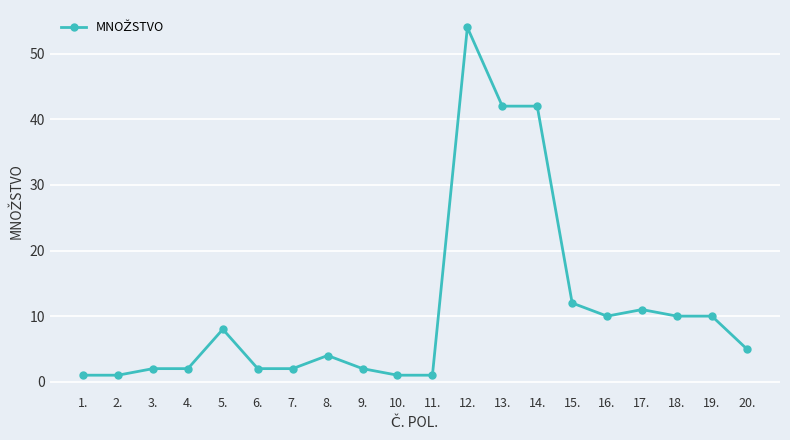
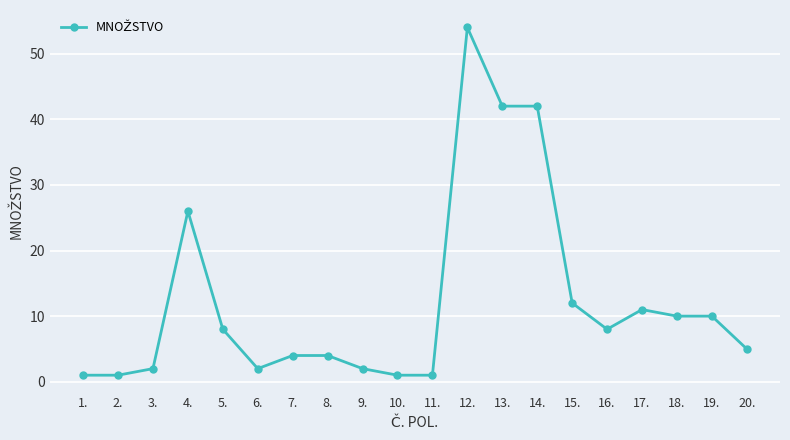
4.: 2 -> 26
7.: 2 -> 4
16.: 10 -> 8
